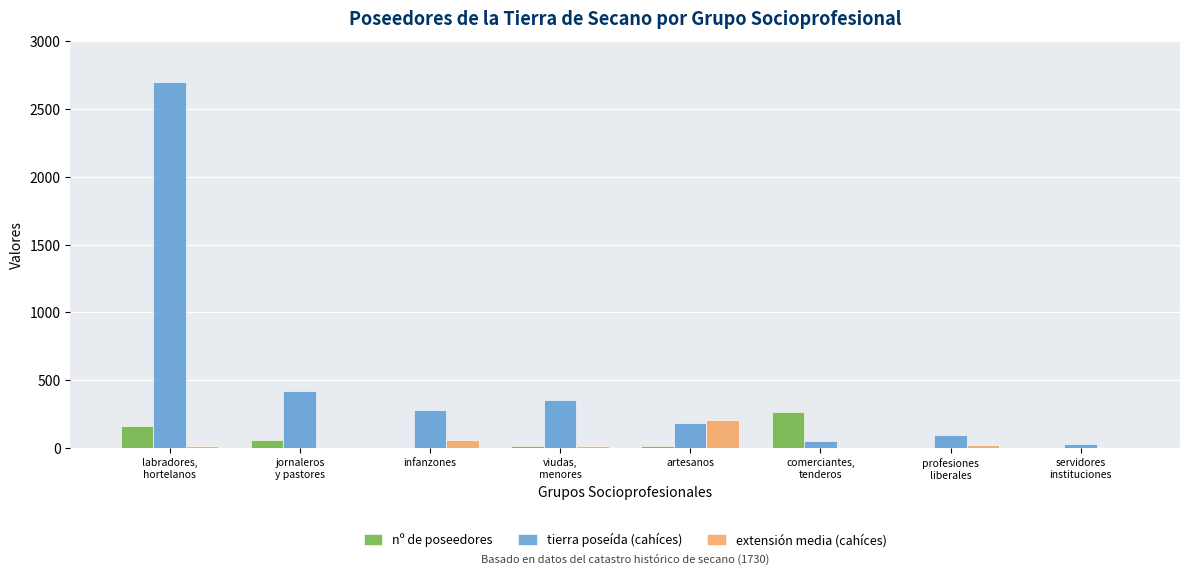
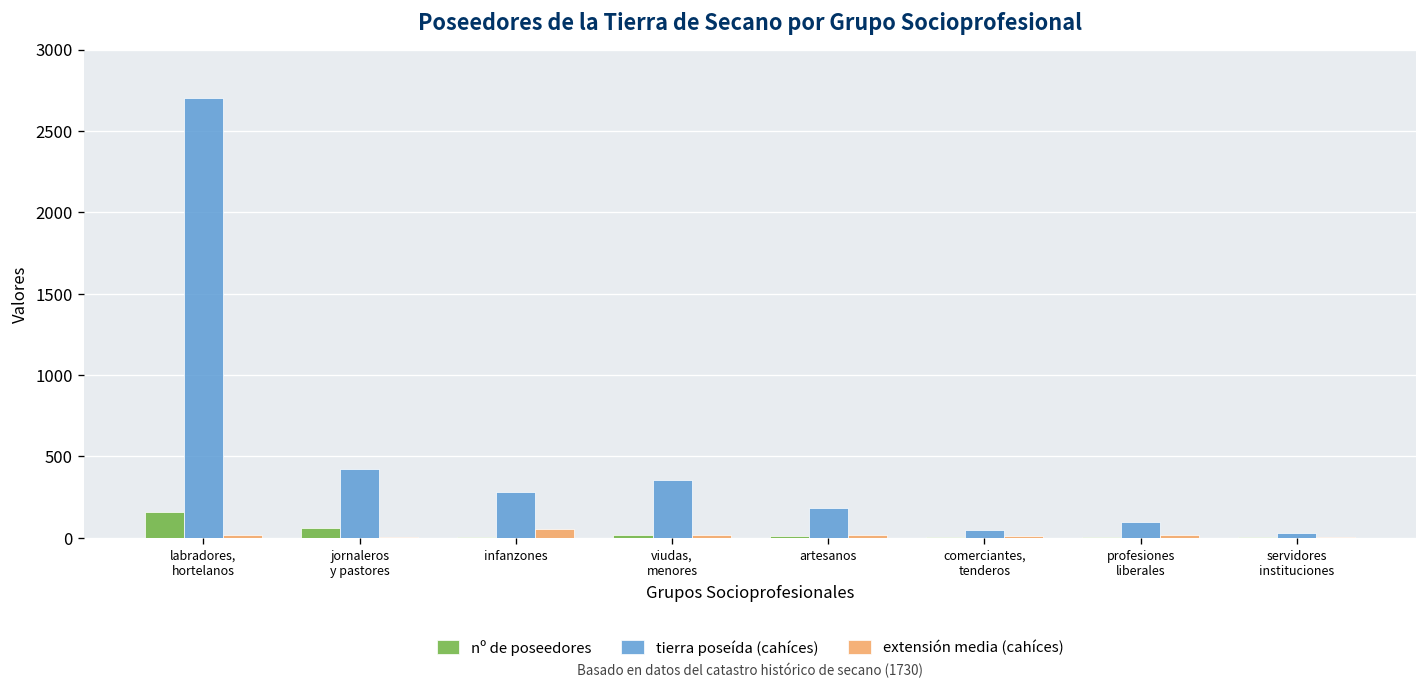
extensión media (cahíces), artesanos: 210 -> 20
nº de poseedores, comerciantes, tenderos: 270 -> 10
